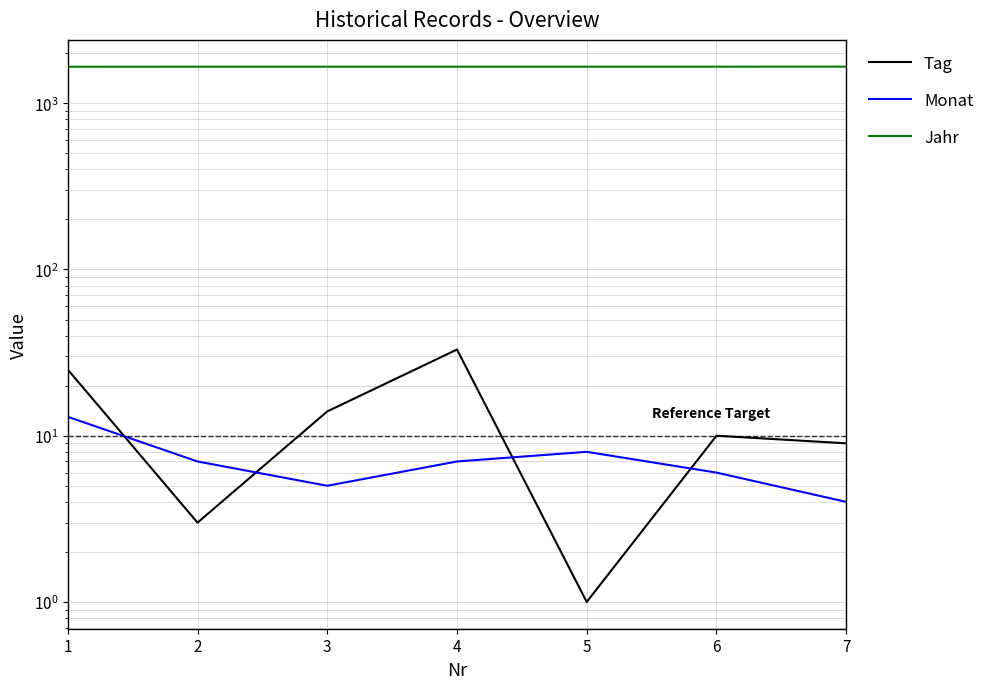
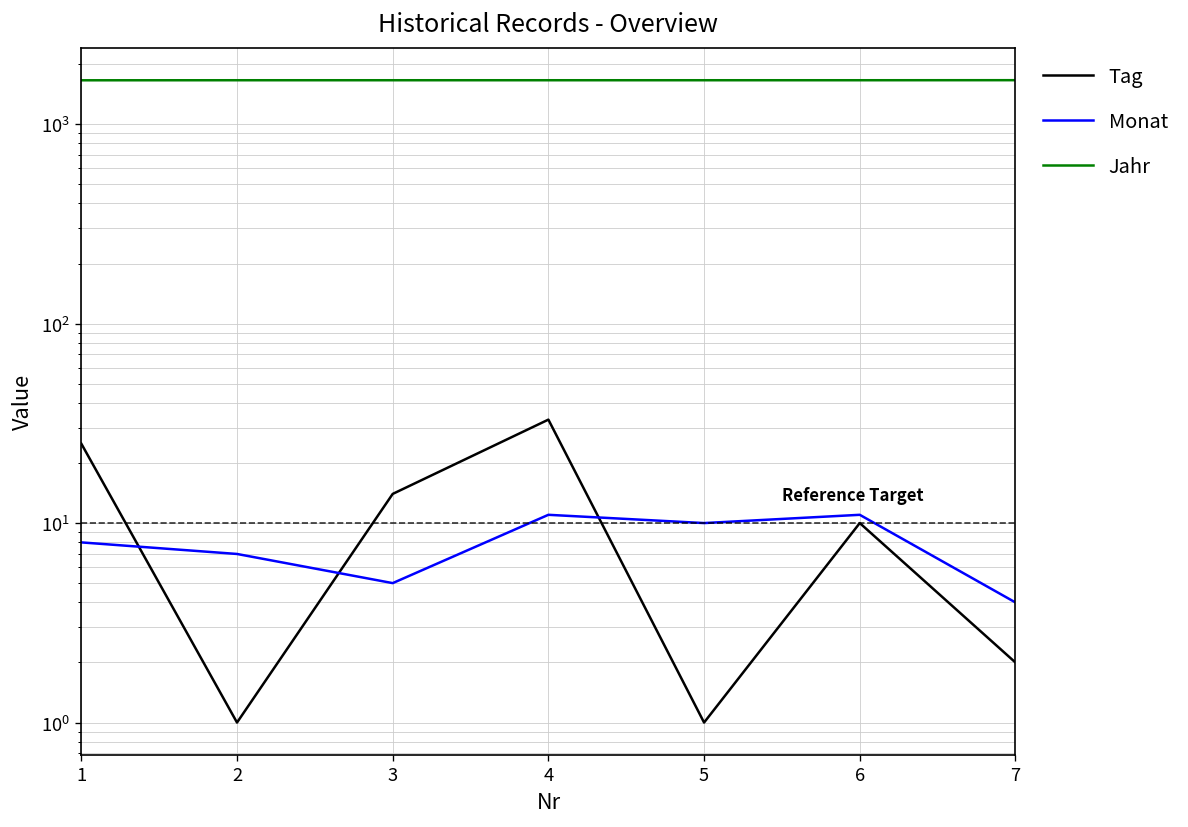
Monat, 1: 13 -> 8
Tag, 2: 3 -> 1
Monat, 4: 7 -> 11
Monat, 5: 8 -> 10
Monat, 6: 6 -> 11
Tag, 7: 9 -> 2
